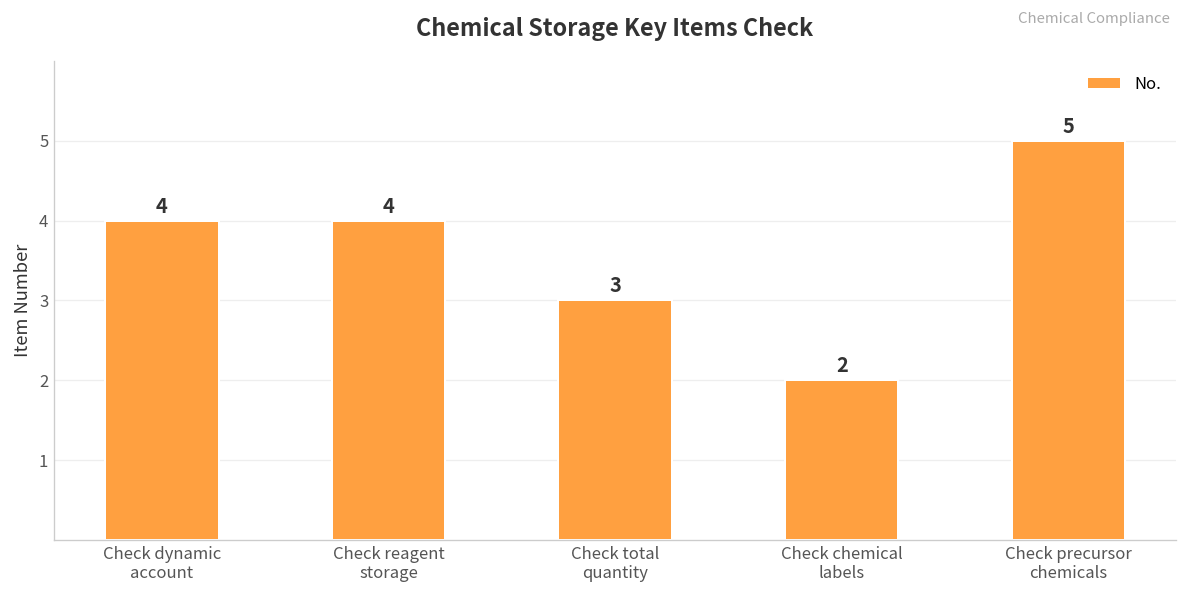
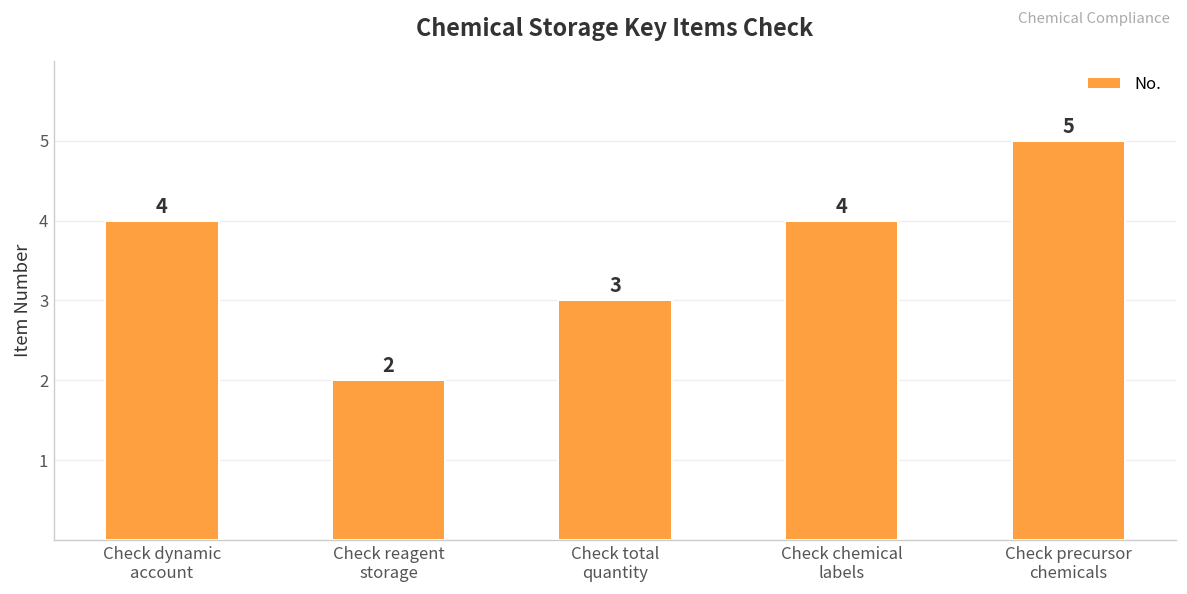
Check reagent storage: 4 -> 2
Check chemical labels: 2 -> 4
